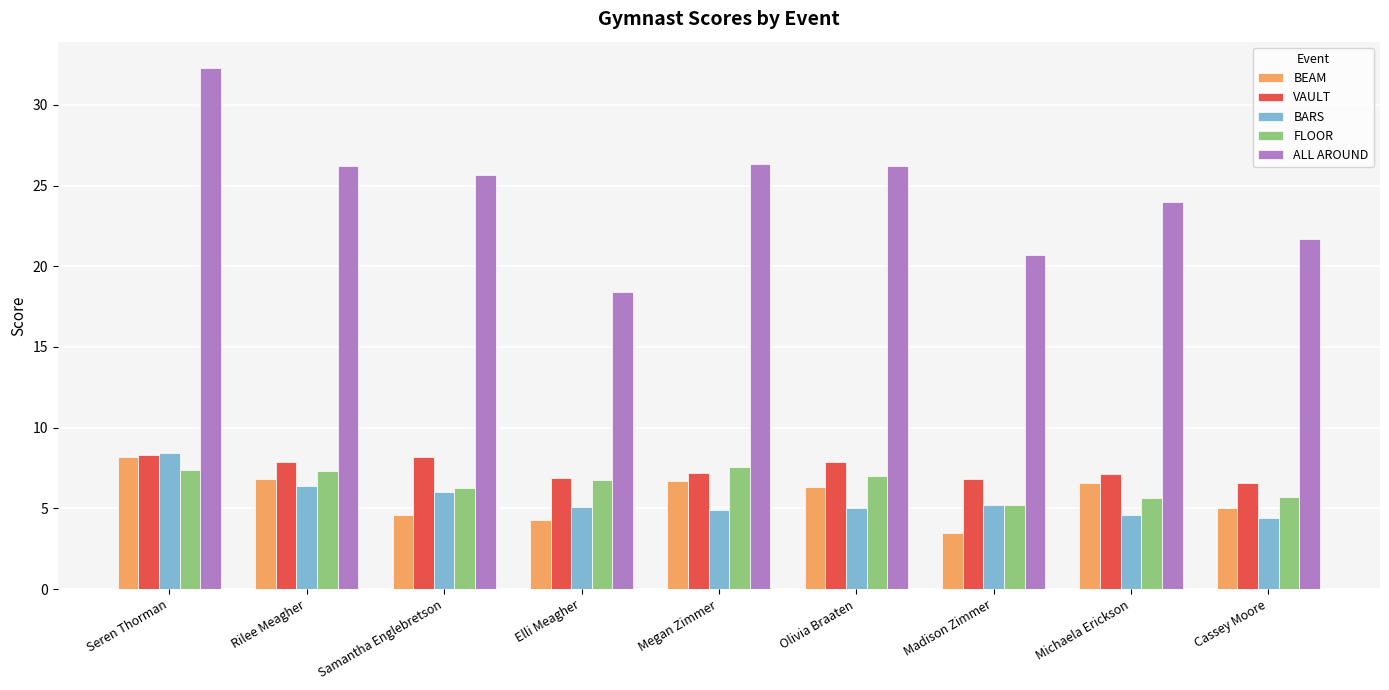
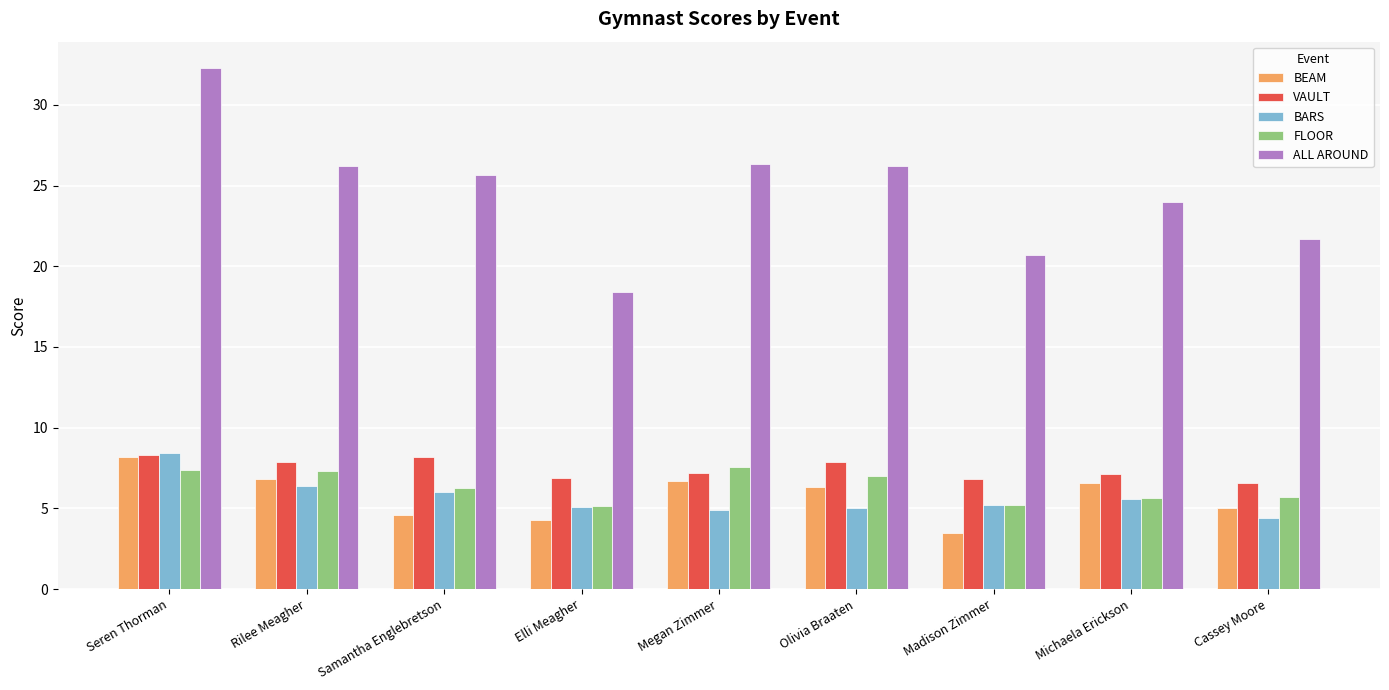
FLOOR, Elli Meagher: 6.8 -> 5.2
BARS, Michaela Erickson: 4.6 -> 5.6
